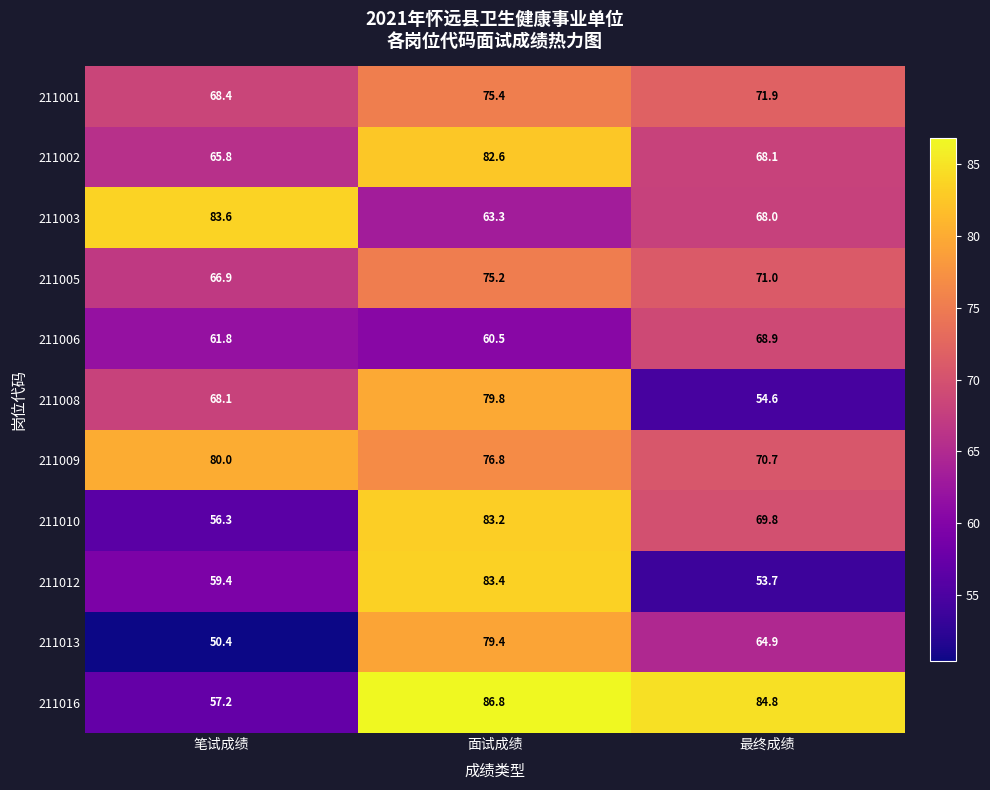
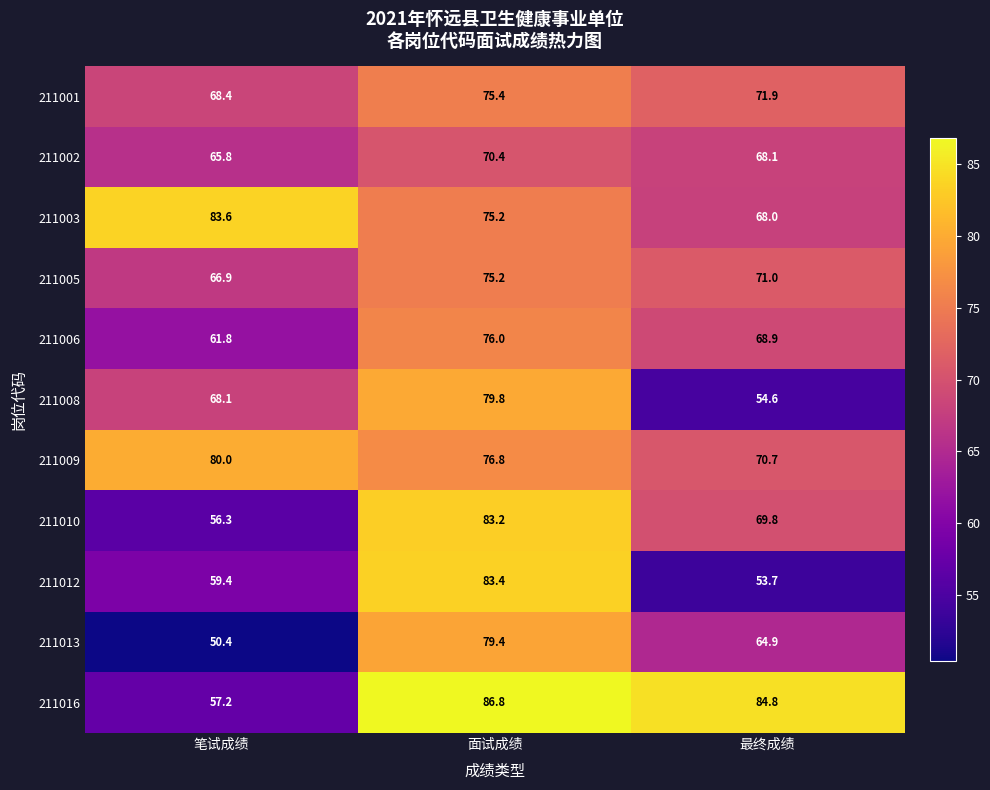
211002, 面试成绩: 82.6 -> 70.4
211003, 面试成绩: 63.3 -> 75.2
211006, 面试成绩: 60.5 -> 76.0
